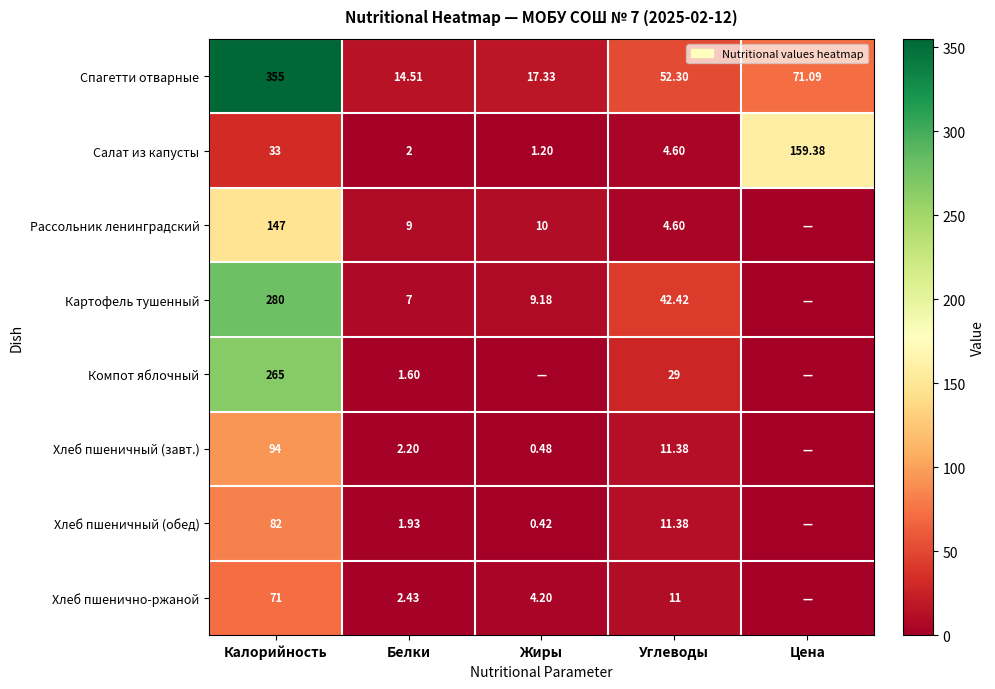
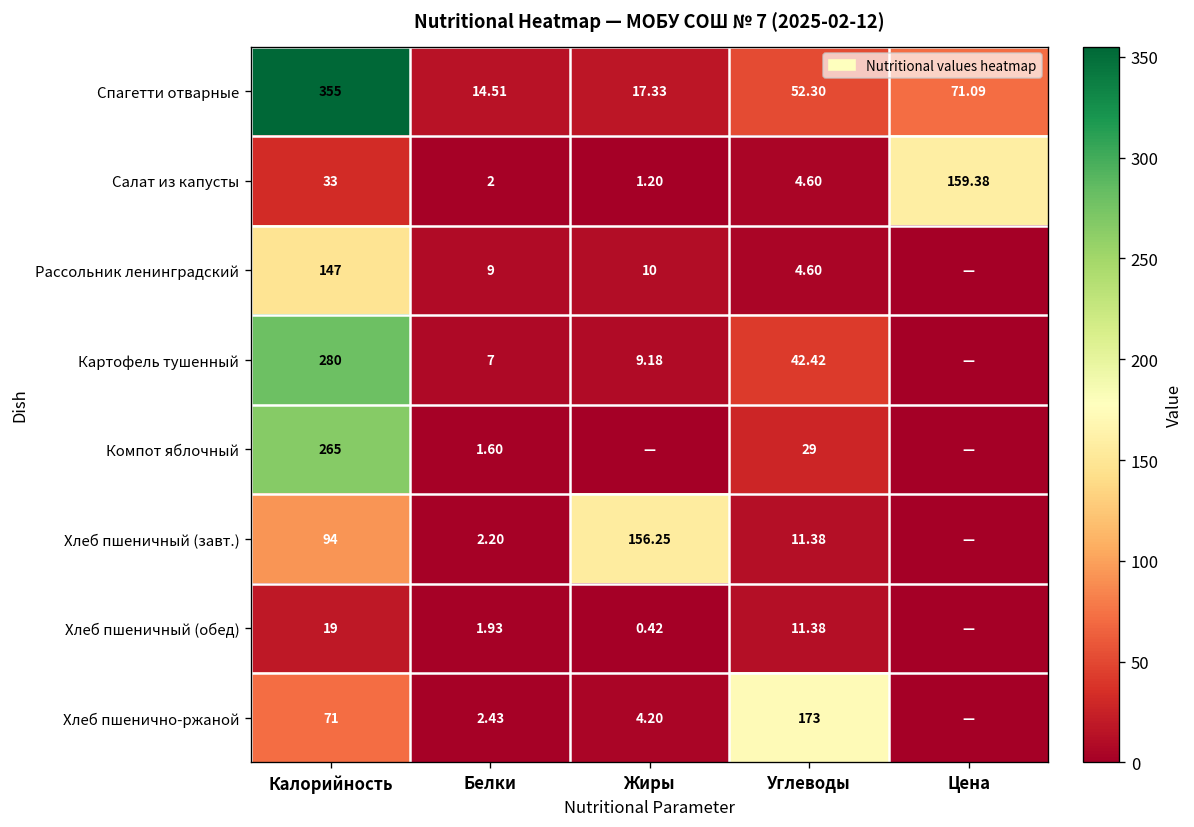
Хлеб пшеничный (завт.), Жиры: 0.48 -> 156.25
Хлеб пшеничный (обед), Калорийность: 82 -> 19
Хлеб пшенично-ржаной, Углеводы: 11 -> 173
